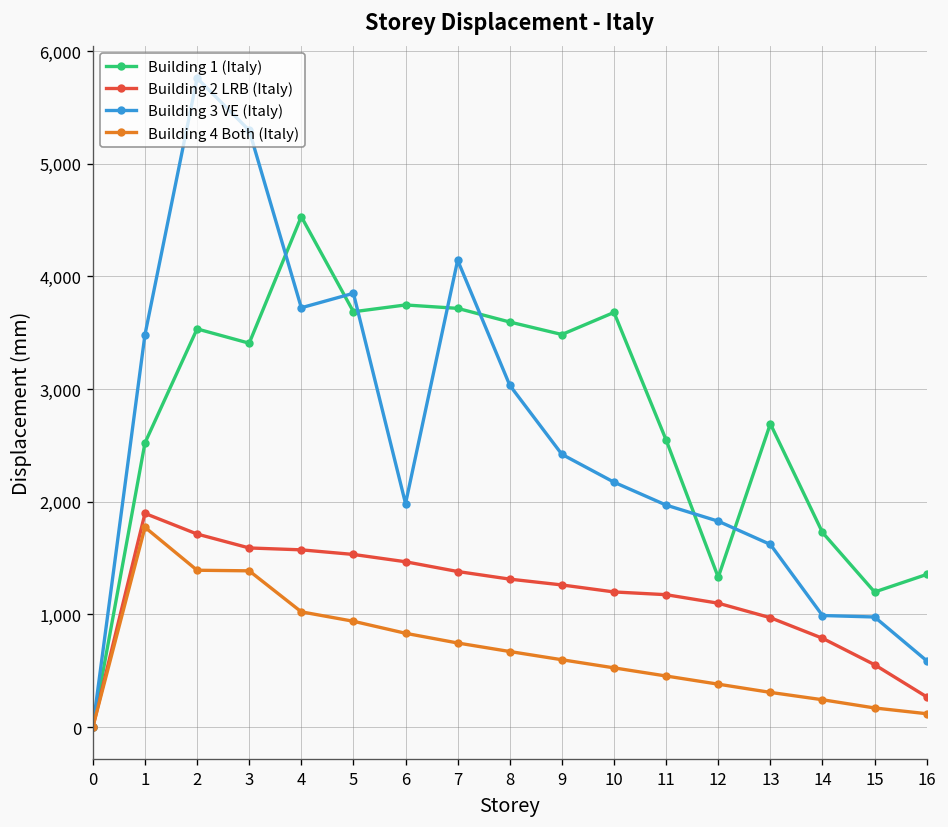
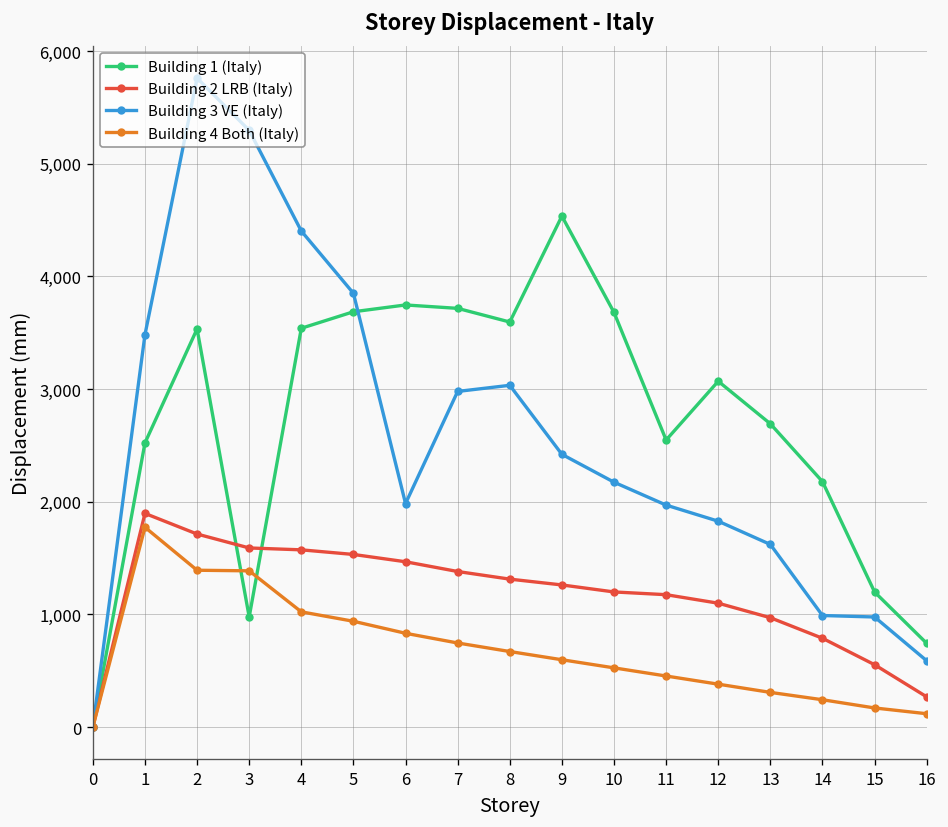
Building 1 (Italy), 3: 3,400 -> 1,000
Building 1 (Italy), 4: 4,500 -> 3,500
Building 3 VE (Italy), 4: 3,700 -> 4,400
Building 3 VE (Italy), 7: 4,100 -> 3,000
Building 1 (Italy), 9: 3,500 -> 4,500
Building 1 (Italy), 12: 1,300 -> 3,100
Building 1 (Italy), 14: 1,700 -> 2,200
Building 1 (Italy), 16: 1,400 -> 700
